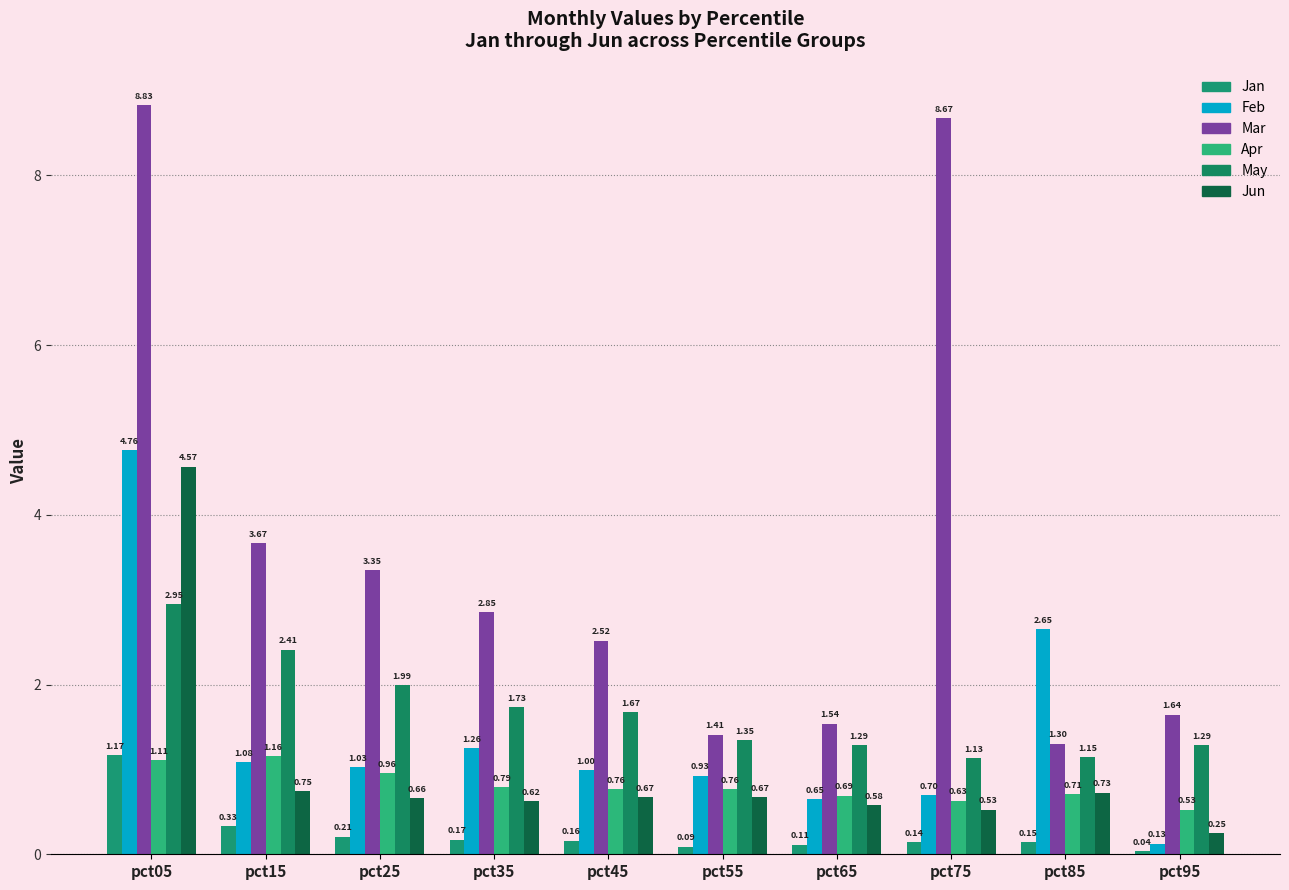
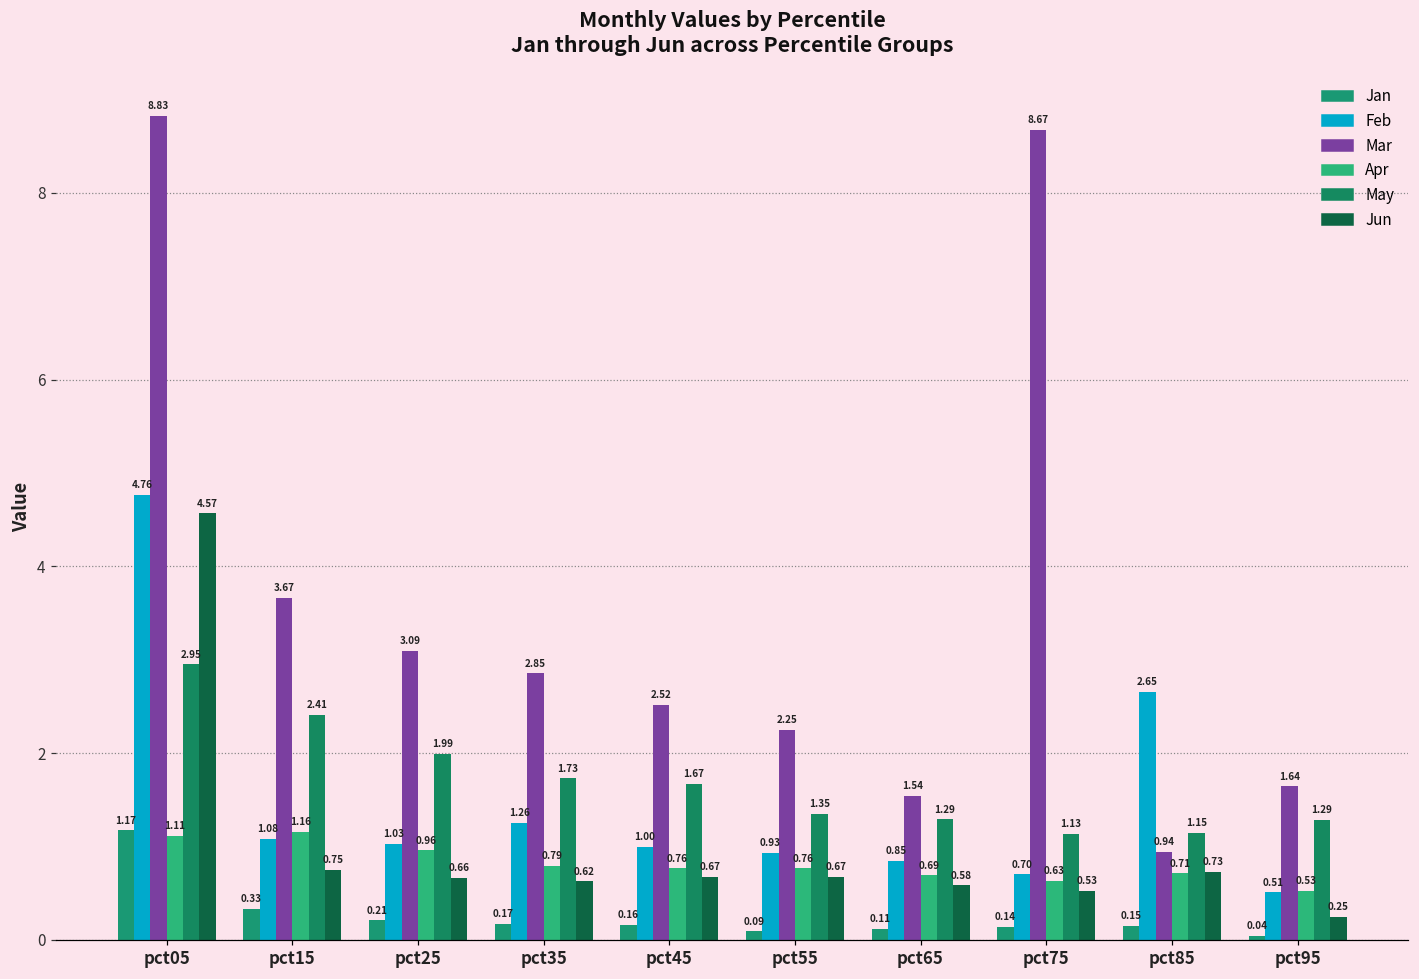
Mar, pct25: 3.35 -> 3.09
Mar, pct55: 1.41 -> 2.25
Feb, pct65: 0.65 -> 0.85
Mar, pct85: 1.30 -> 0.94
Feb, pct95: 0.13 -> 0.51
